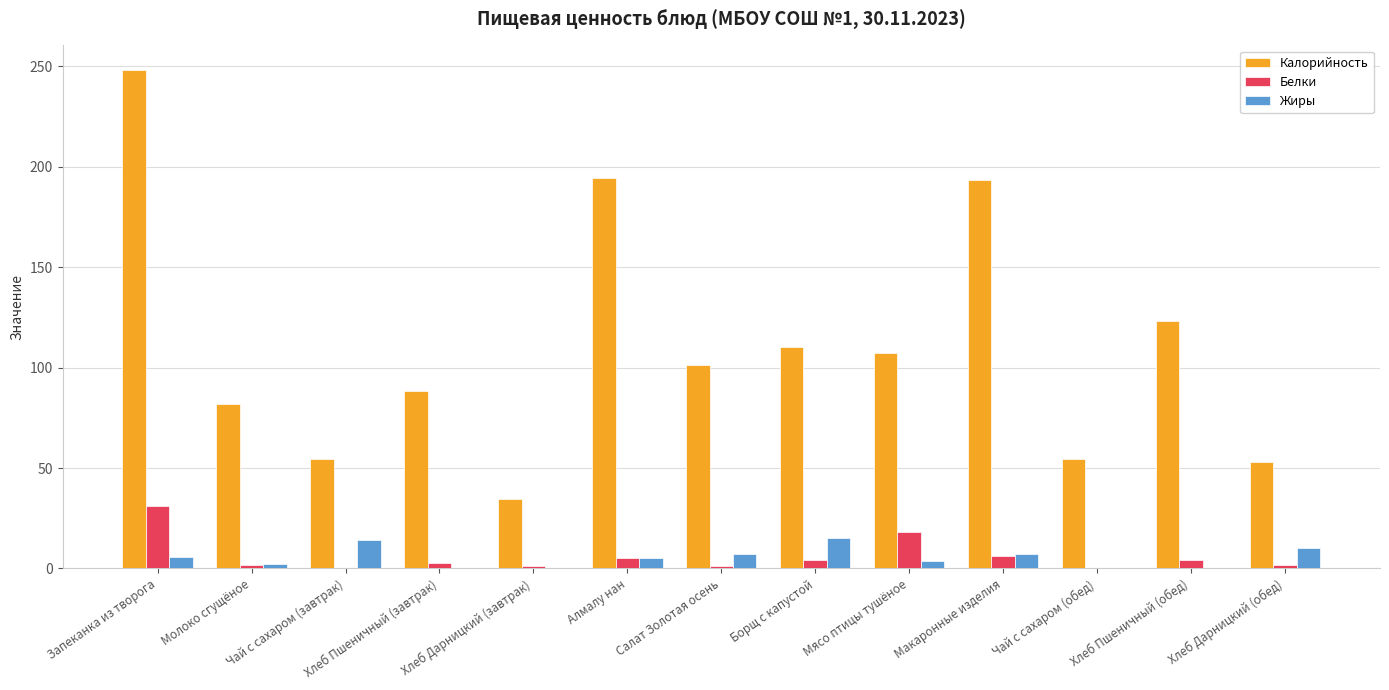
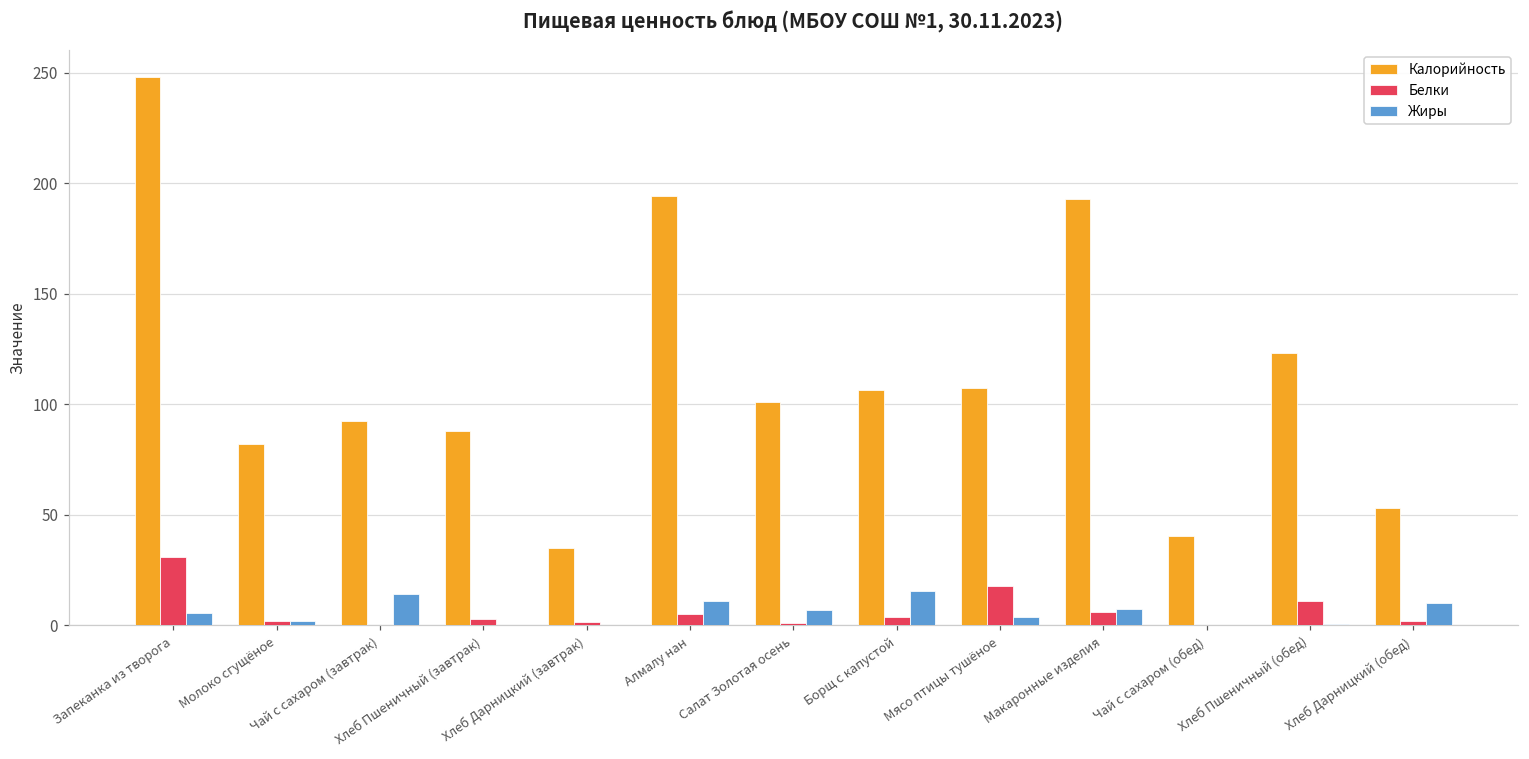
Калорийность, Чай с сахаром (завтрак): 55 -> 92
Жиры, Алмалу нан: 5 -> 11
Калорийность, Борщ с капустой: 110 -> 106
Калорийность, Чай с сахаром (обед): 55 -> 40
Белки, Хлеб Пшеничный (обед): 4 -> 11
